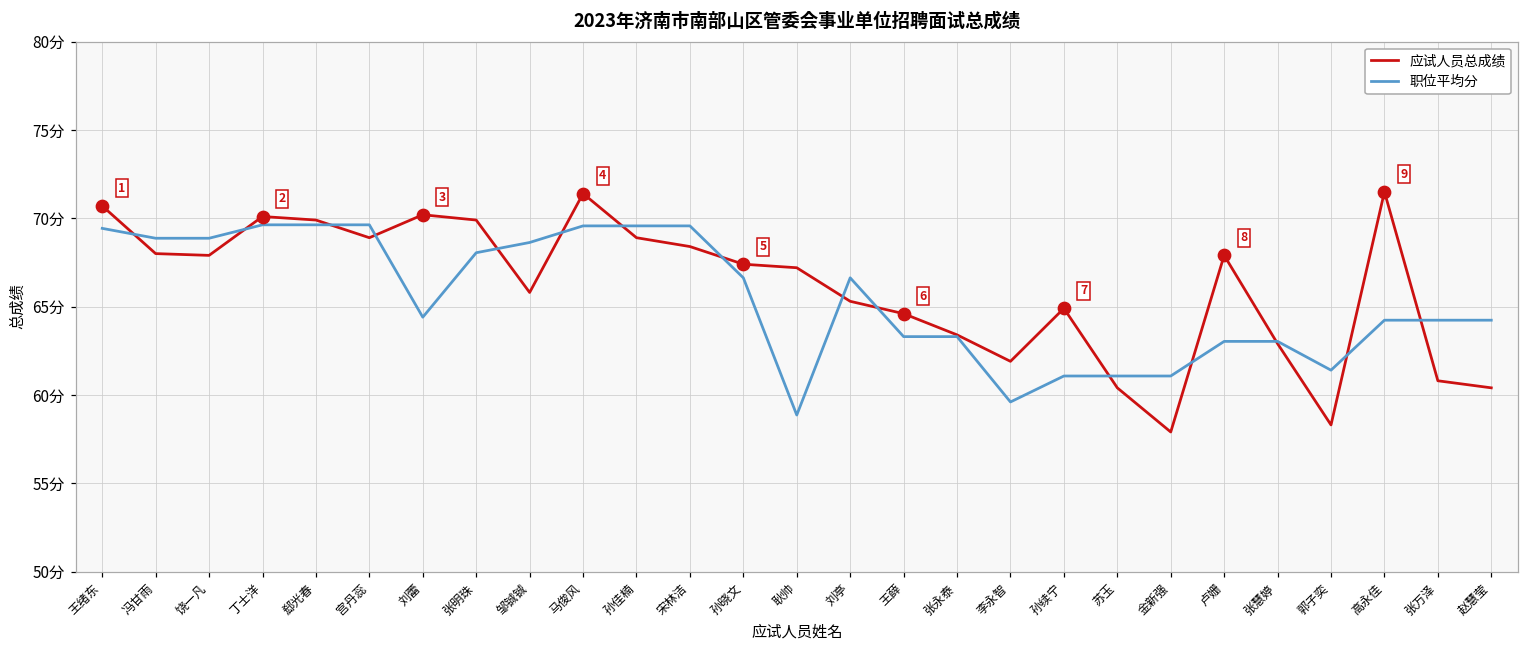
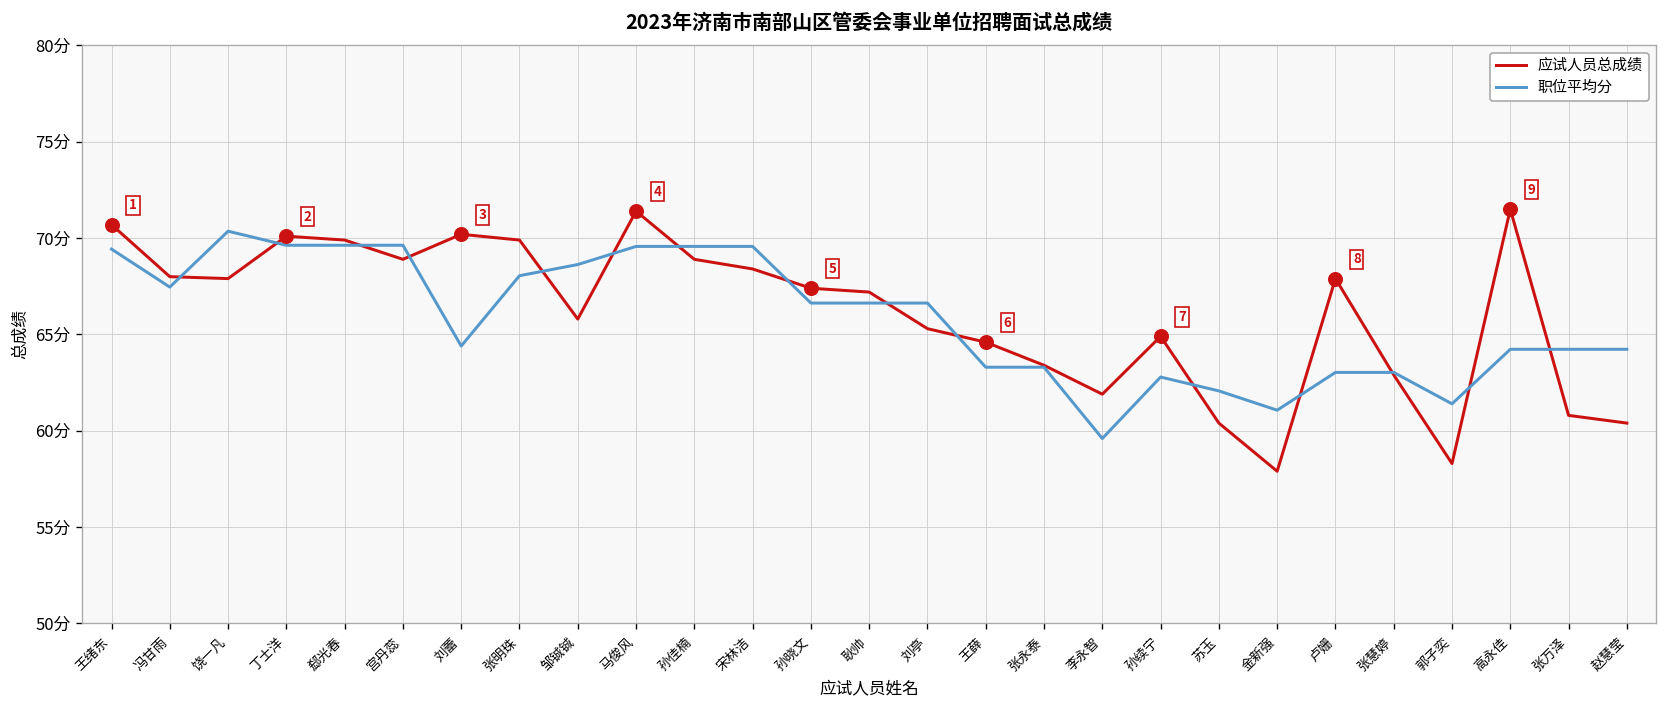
职位平均分, 冯甘雨: 68.9分 -> 67.5分
职位平均分, 饶一凡: 68.9分 -> 70.4分
职位平均分, 耿帅: 58.9分 -> 66.6分
职位平均分, 孙续宁: 61.1分 -> 62.8分
职位平均分, 苏玉: 61.1分 -> 62.1分
